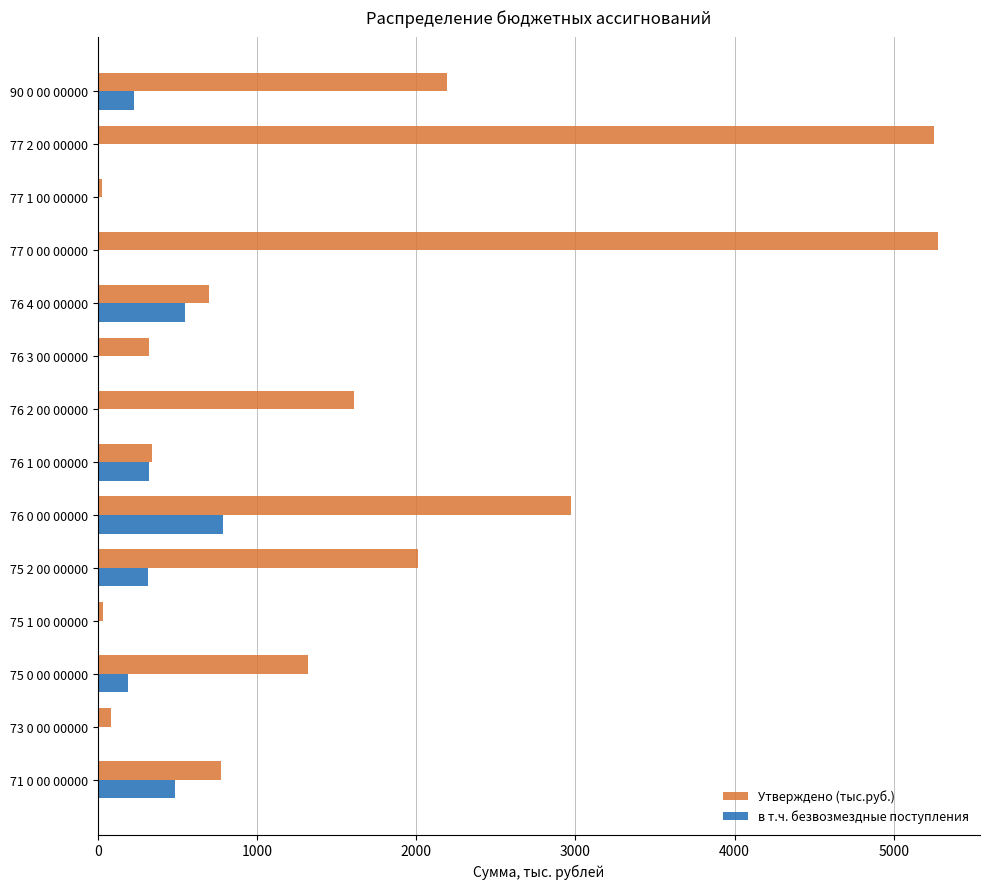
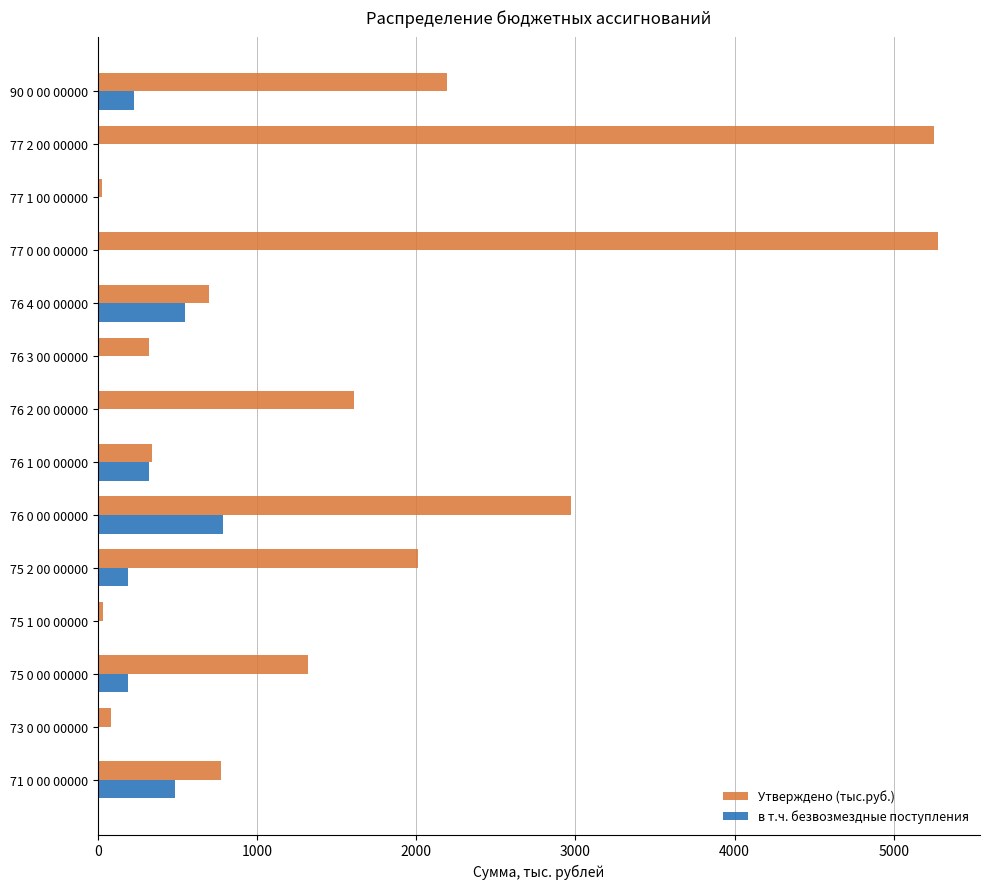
в т.ч. безвозмездные поступления, 75 2 00 00000: 320 -> 190
